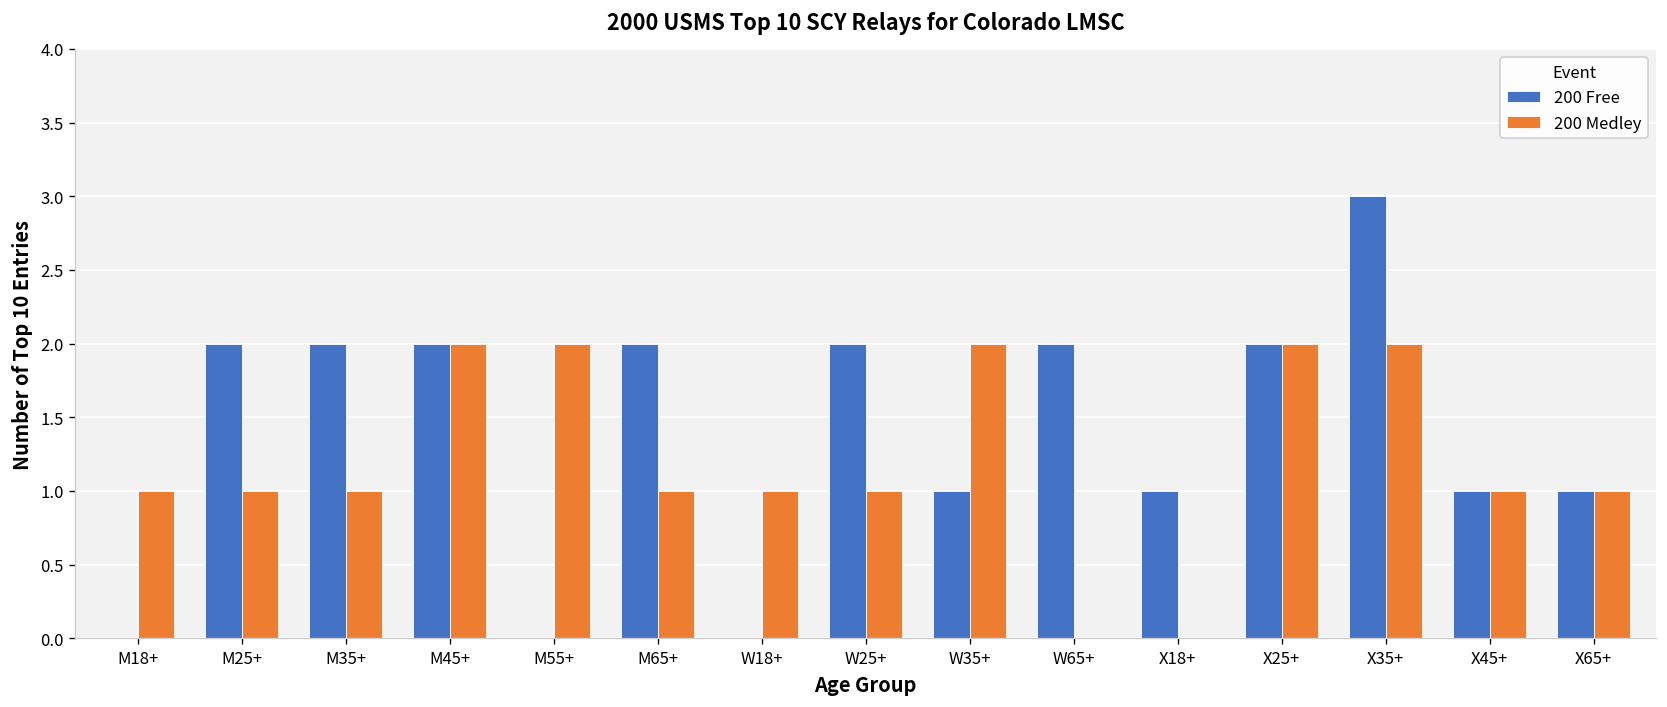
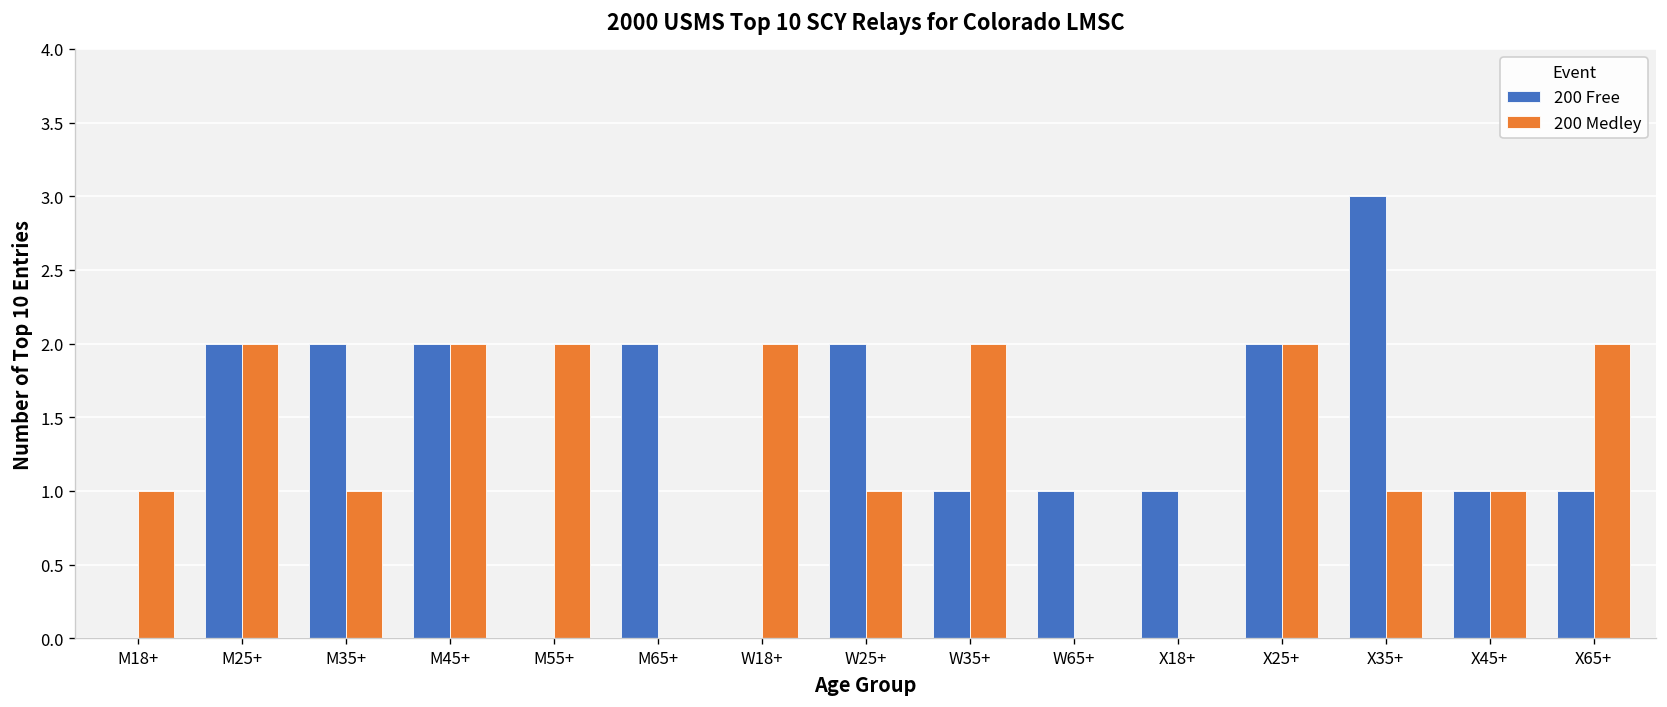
200 Medley, M25+: 1 -> 2
200 Medley, M65+: 1 -> 0
200 Medley, W18+: 1 -> 2
200 Free, W65+: 2 -> 1
200 Medley, X35+: 2 -> 1
200 Medley, X65+: 1 -> 2
